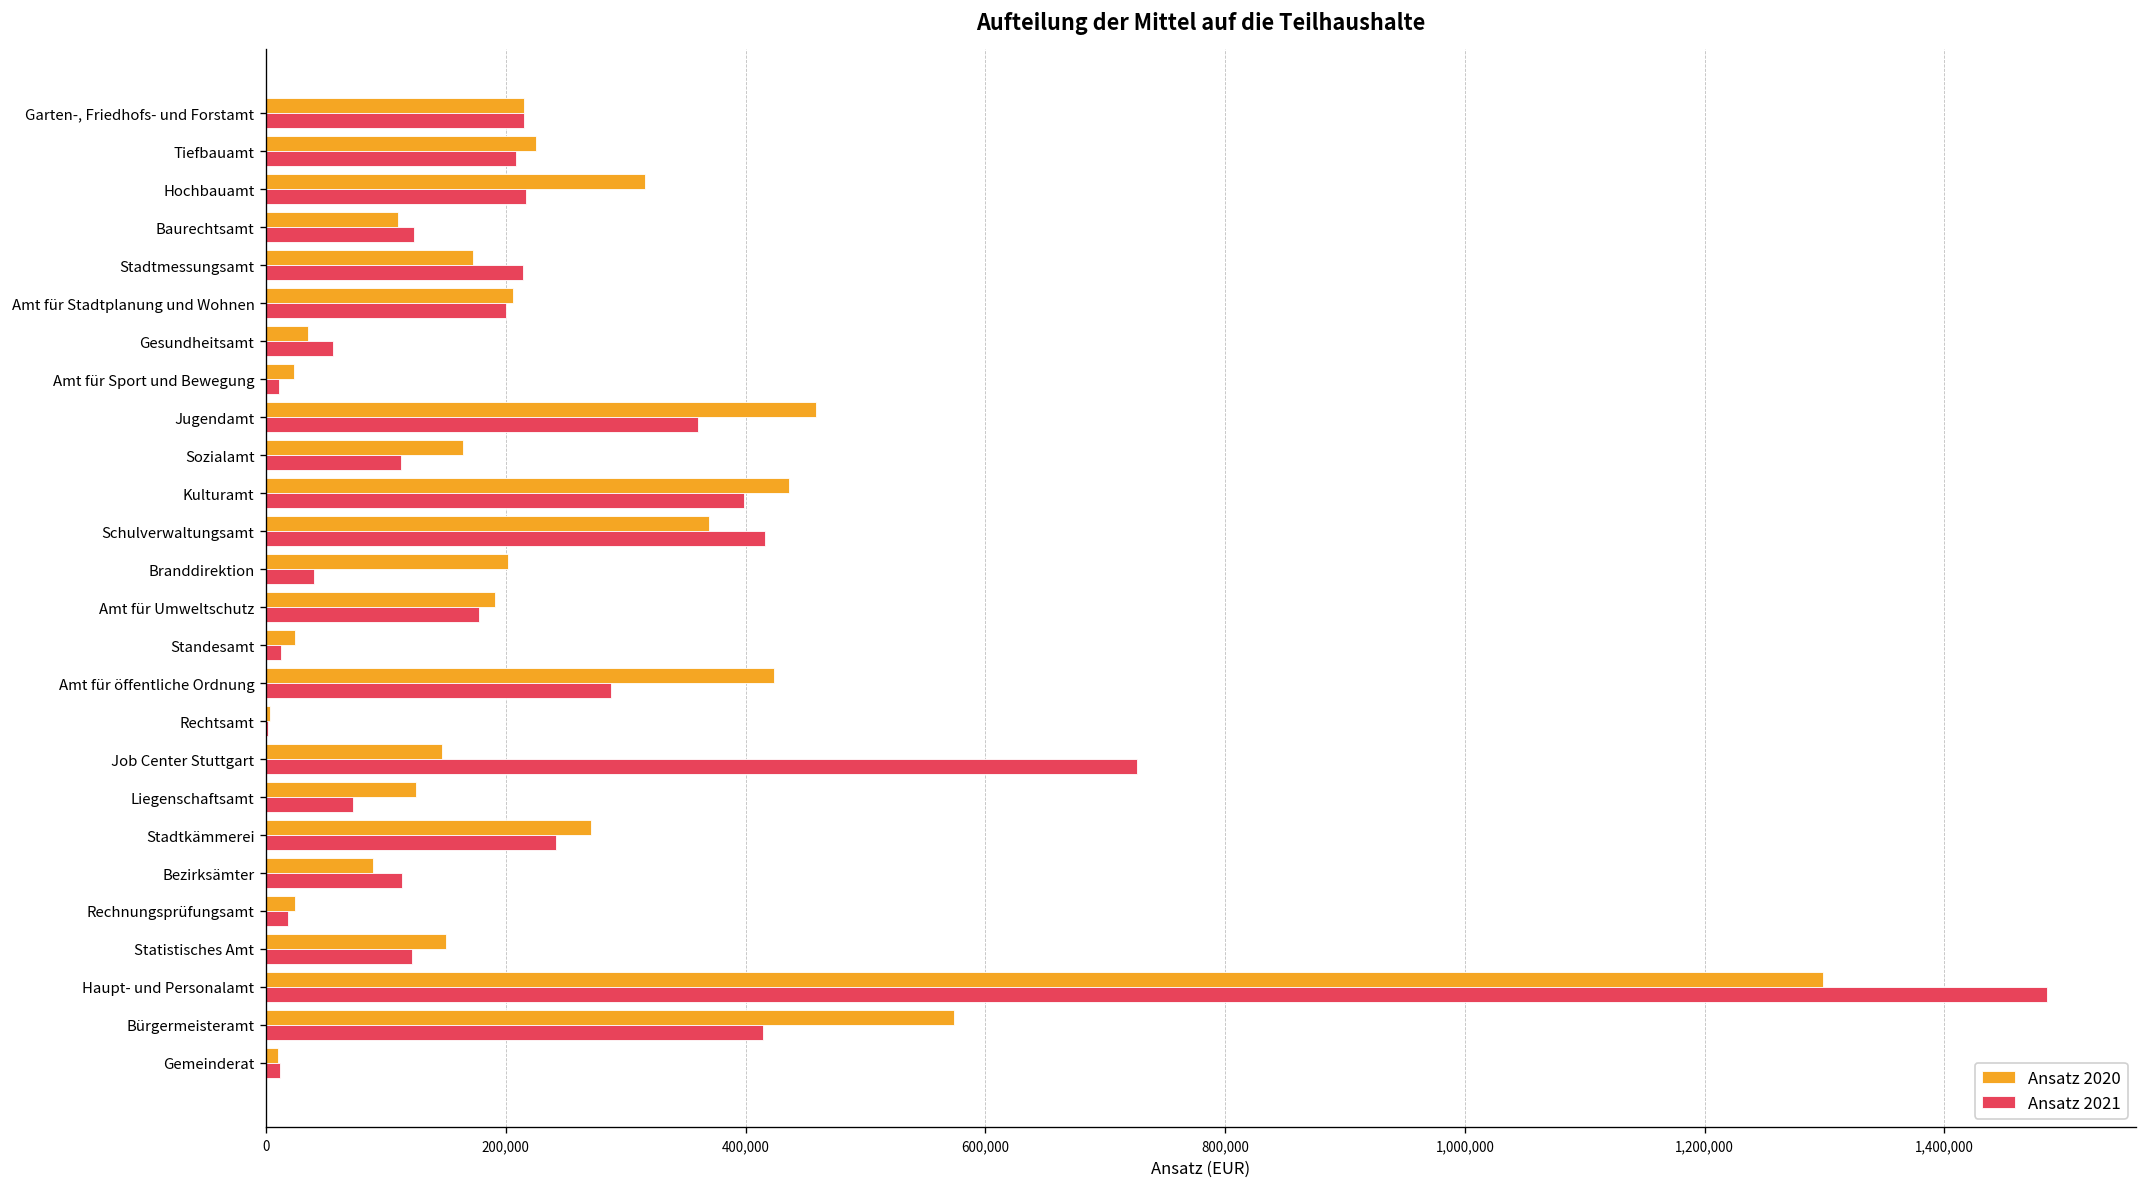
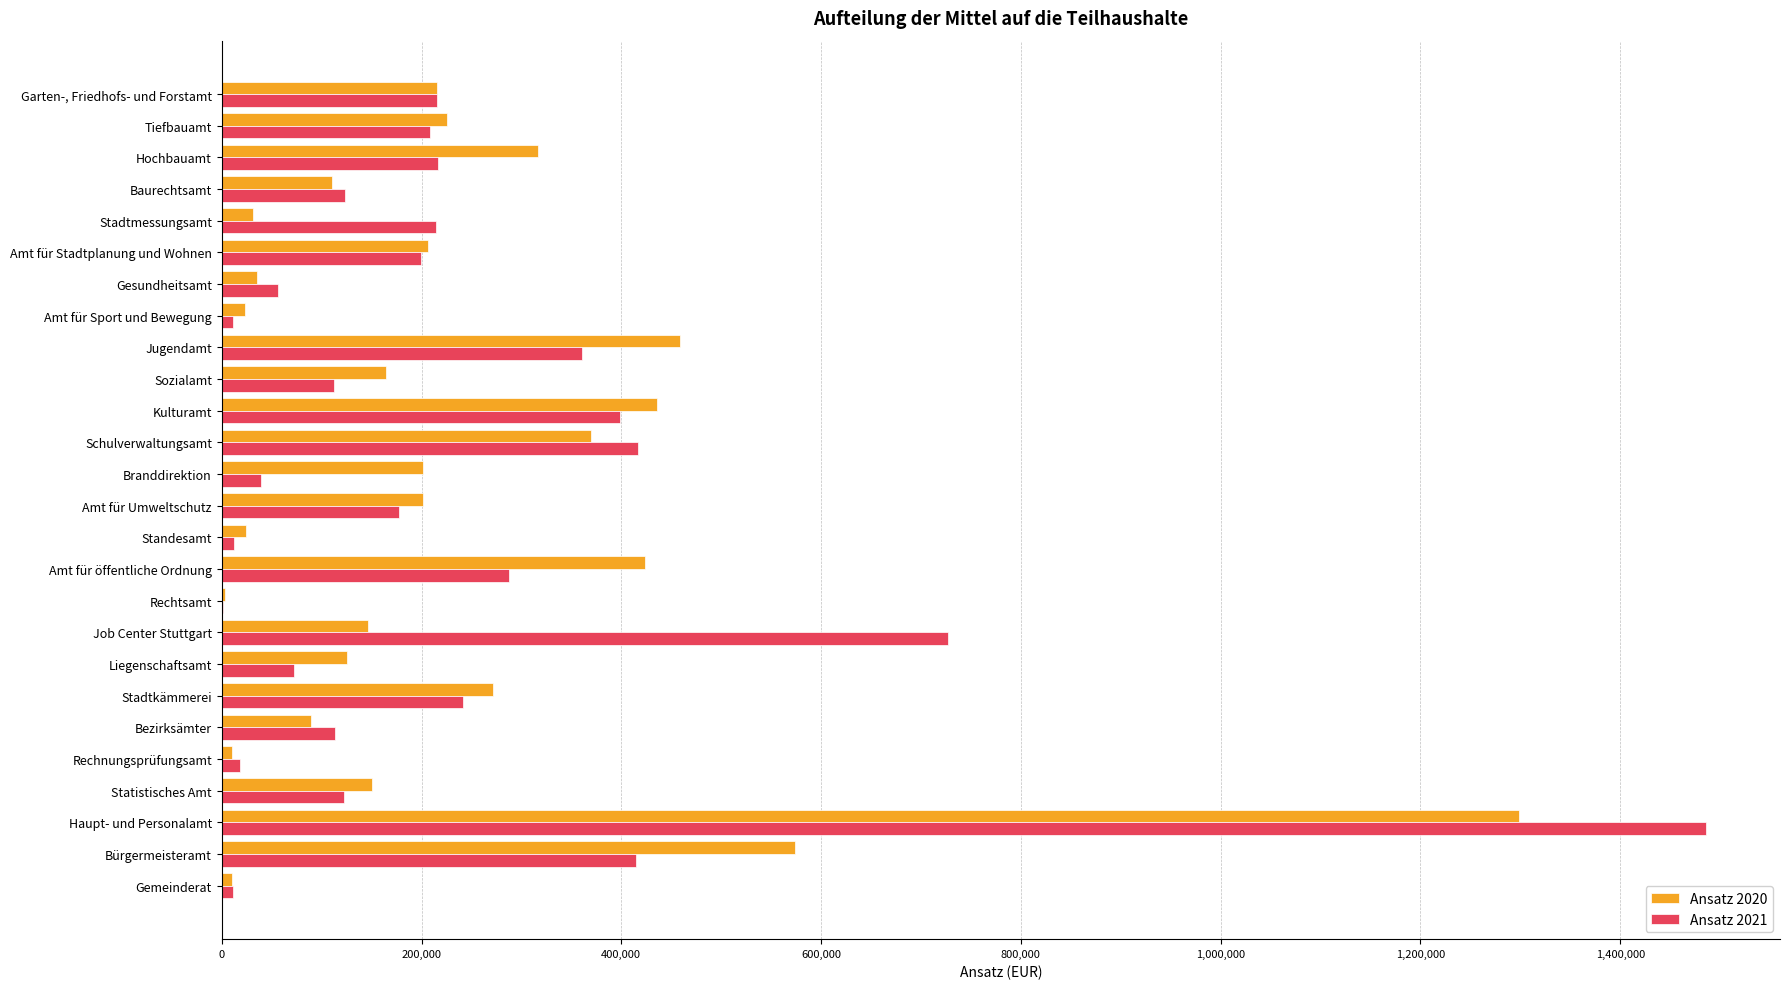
Ansatz 2020, Stadtmessungsamt: 170,000 -> 30,000
Ansatz 2020, Amt für Umweltschutz: 190,000 -> 200,000
Ansatz 2020, Rechnungsprüfungsamt: 20,000 -> 10,000
